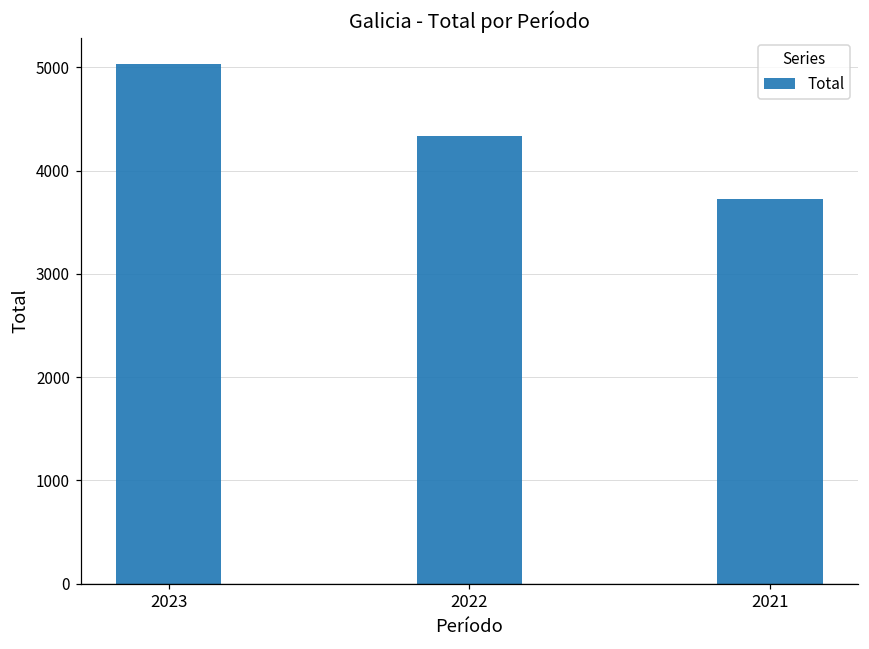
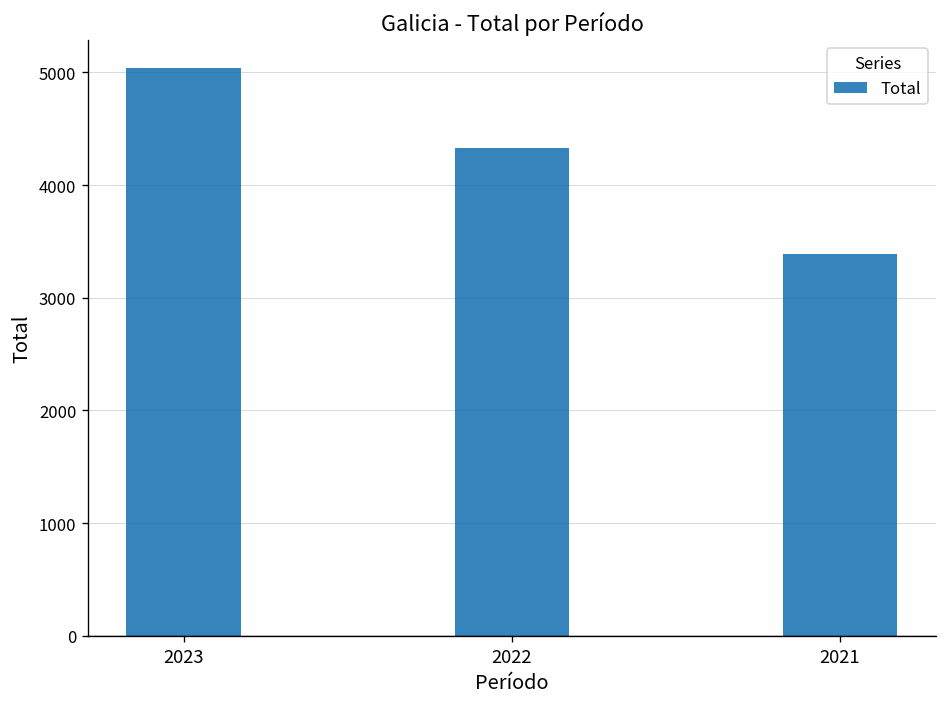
2021: 3700 -> 3400
